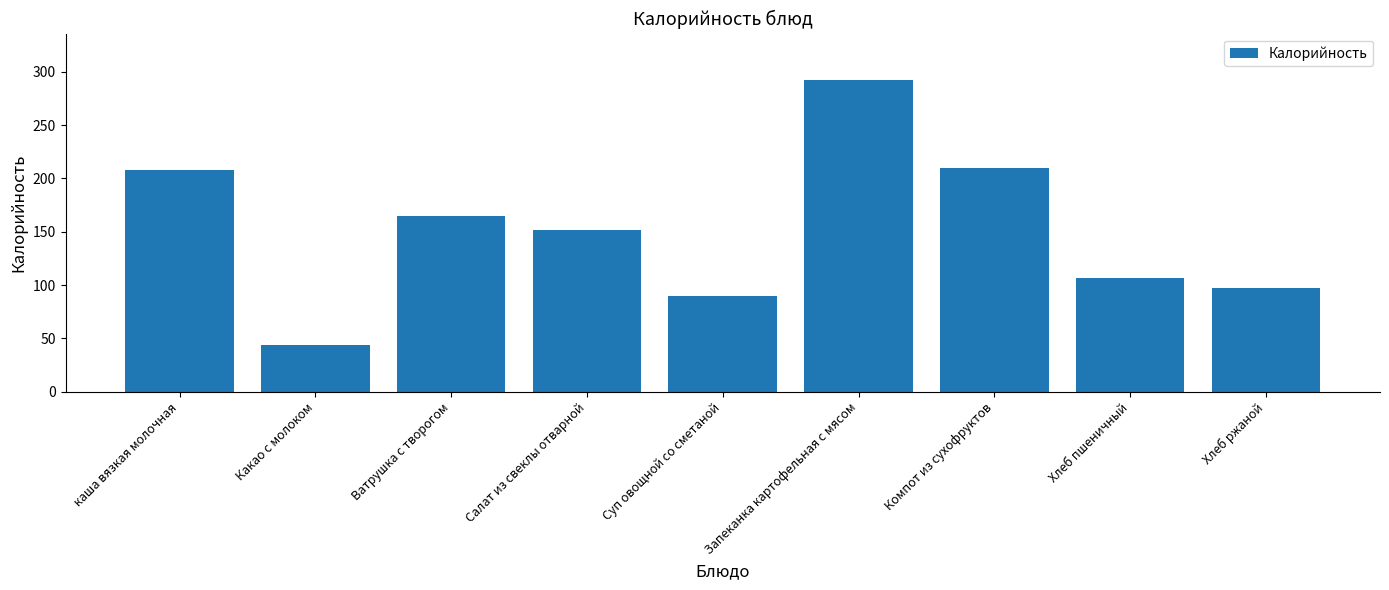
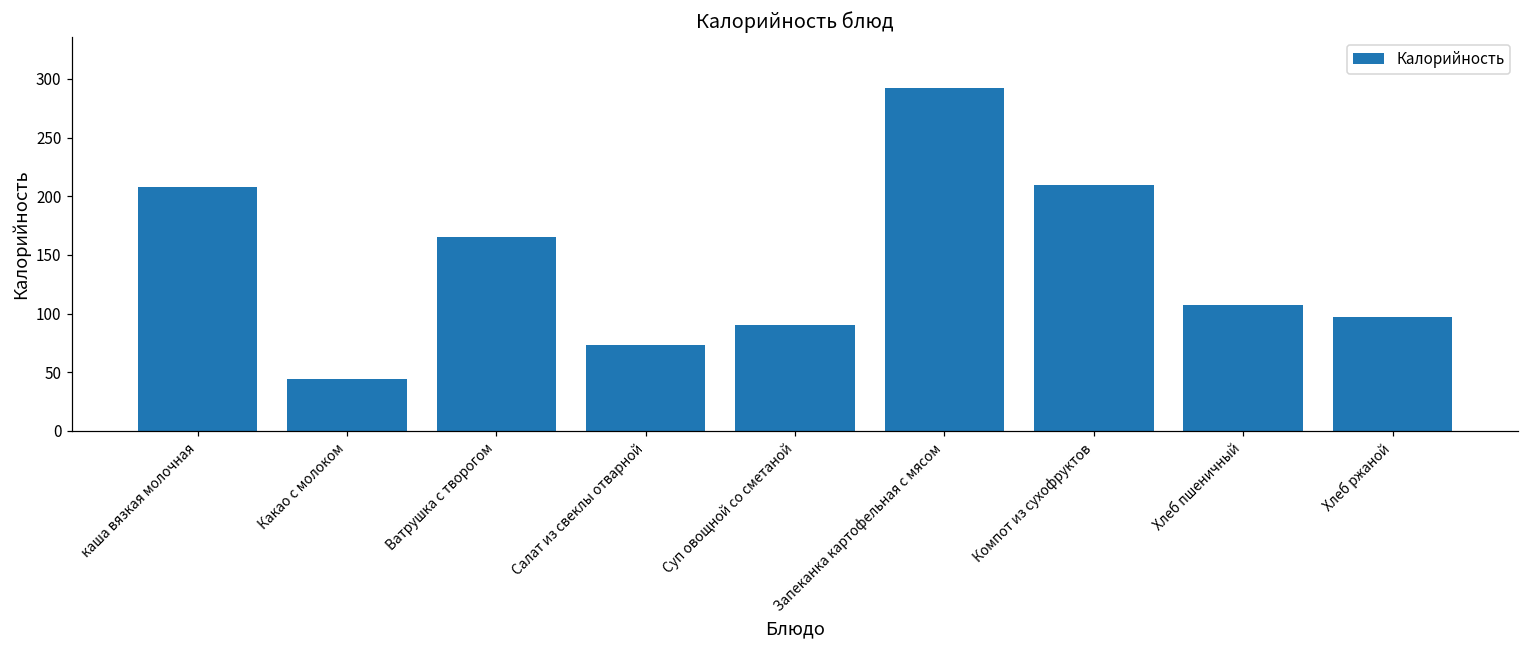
Салат из свеклы отварной: 152 -> 73
